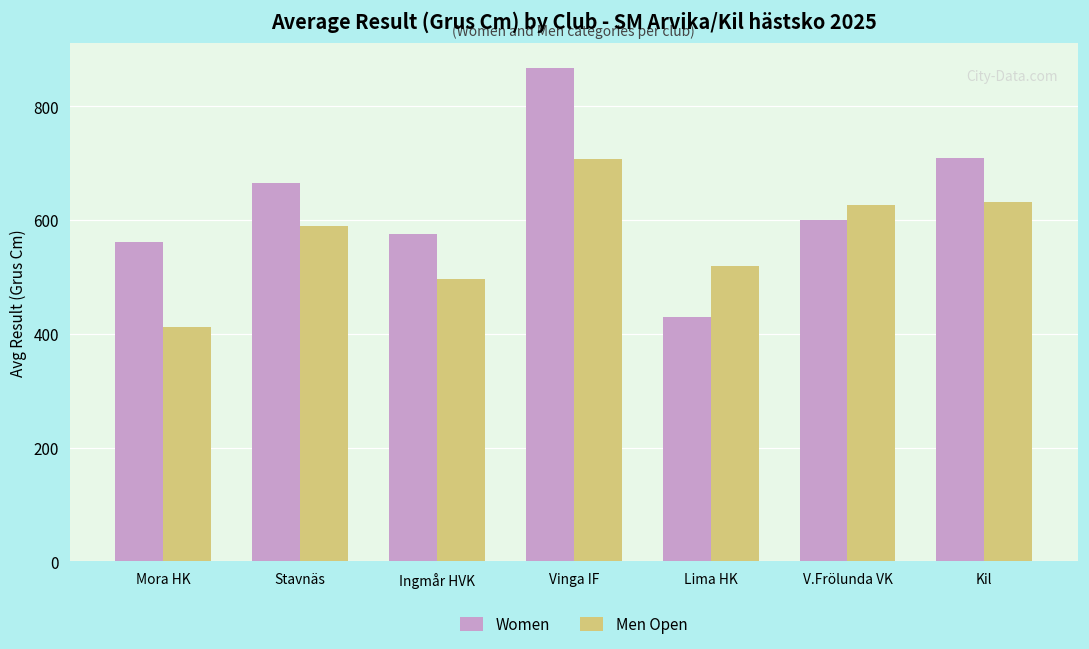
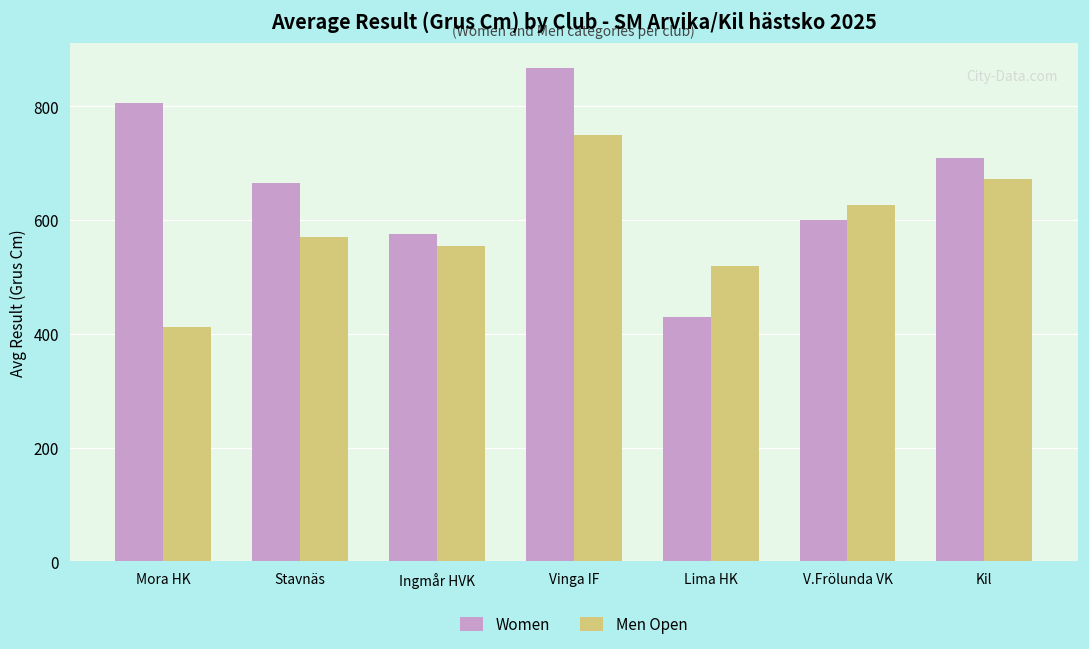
Women, Mora HK: 560 -> 810
Men Open, Stavnäs: 590 -> 570
Men Open, Ingmår HVK: 500 -> 560
Men Open, Vinga IF: 710 -> 750
Men Open, Kil: 630 -> 670
